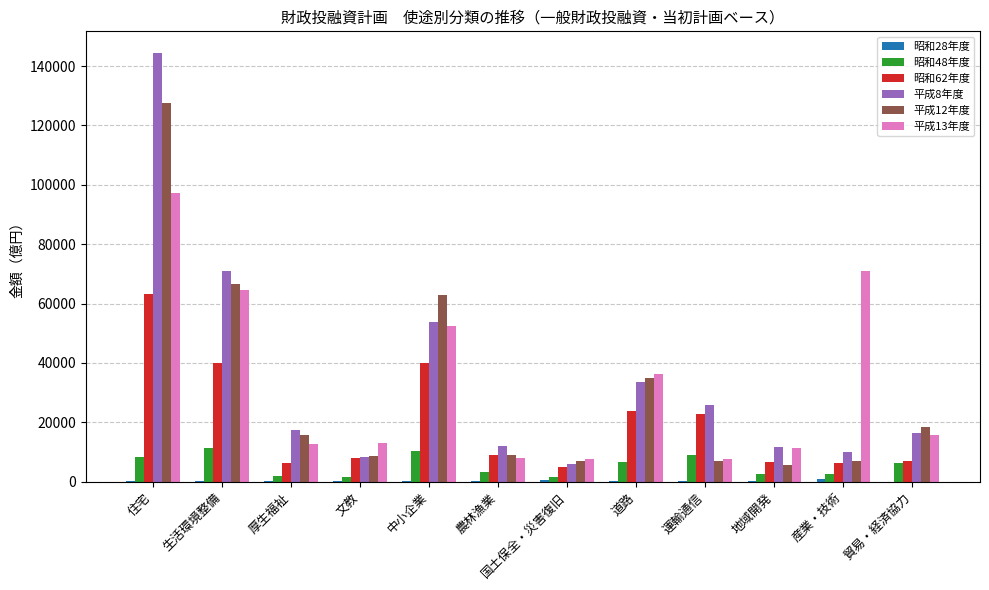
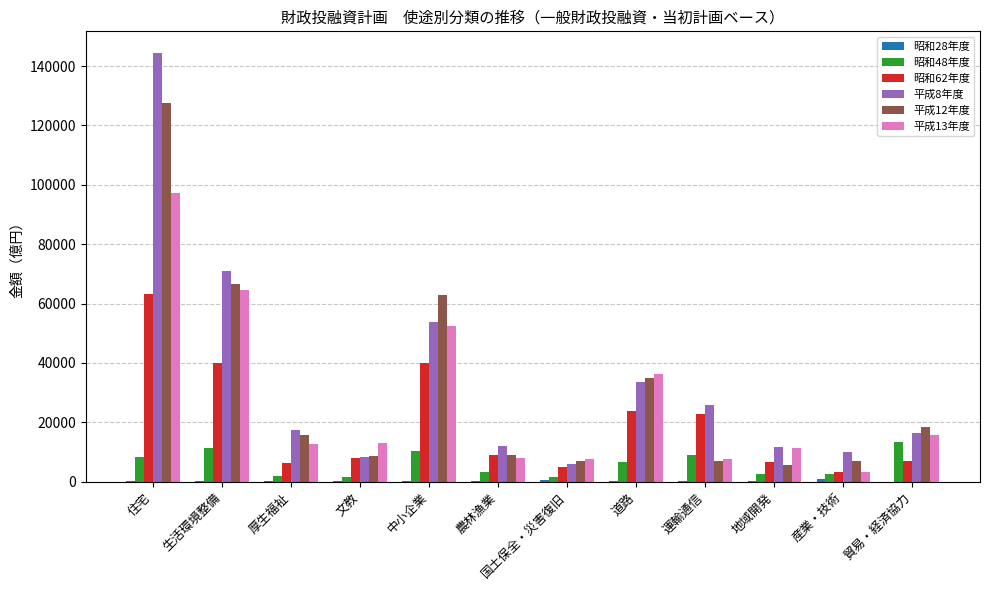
昭和62年度, 産業・技術: 6000 -> 3000
平成13年度, 産業・技術: 71000 -> 3000
昭和48年度, 貿易・経済協力: 6000 -> 13000
